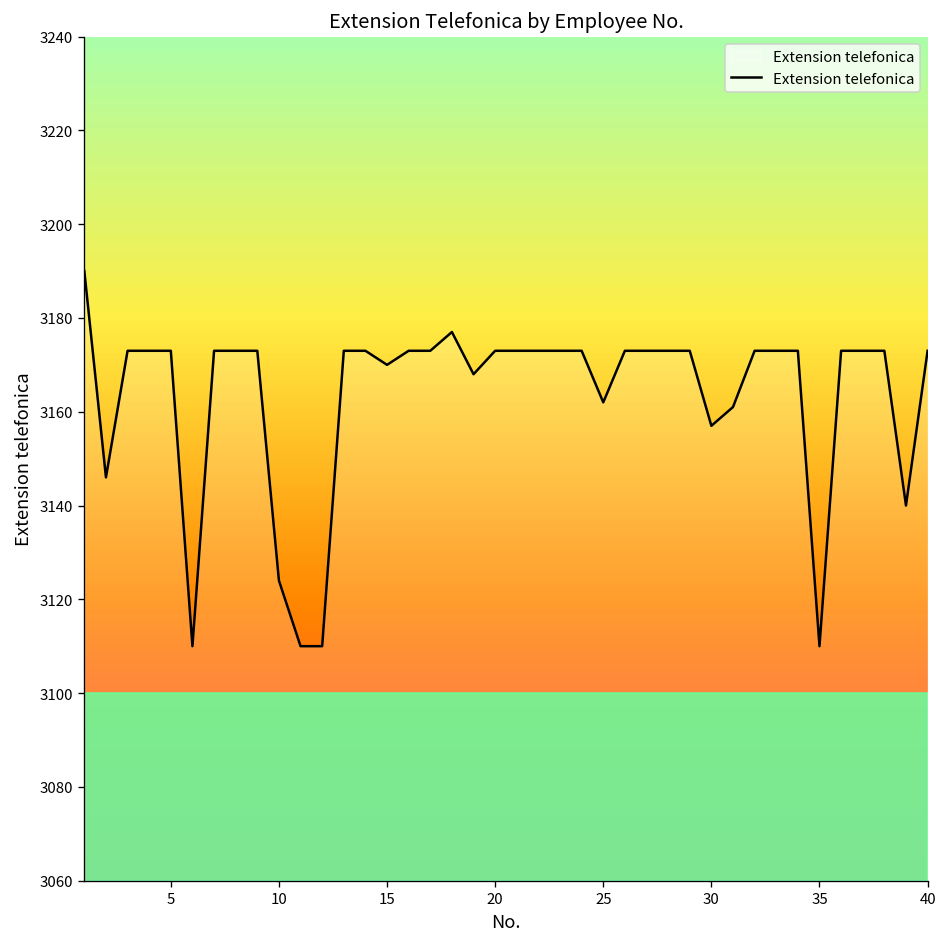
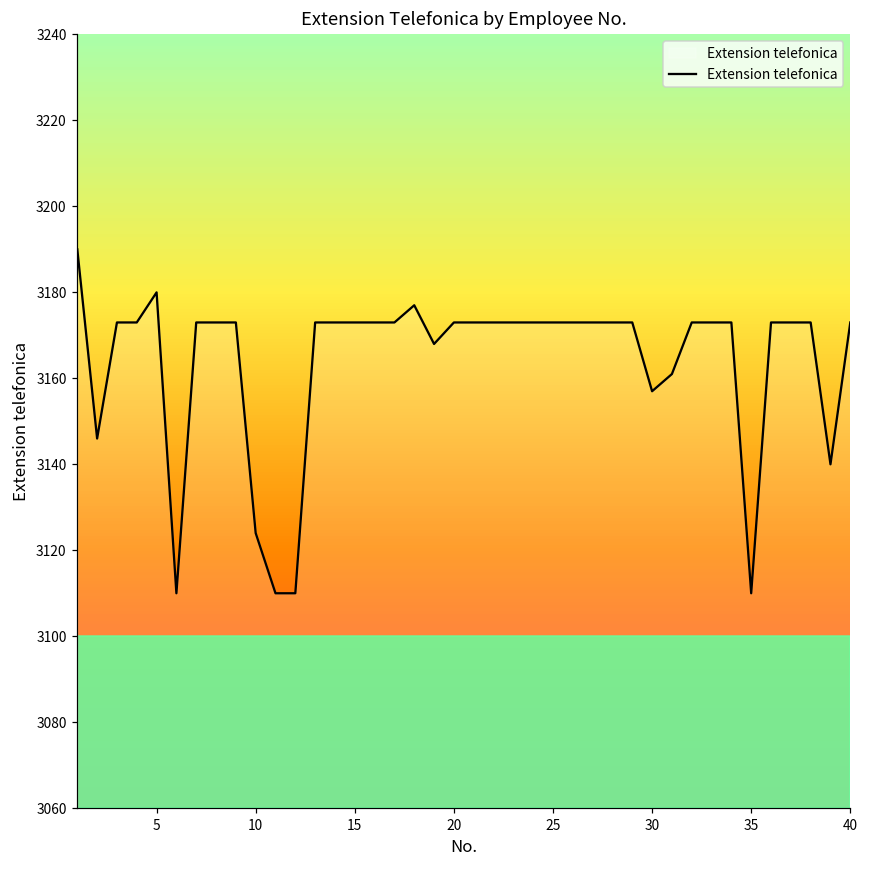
5: 3173 -> 3180
15: 3170 -> 3173
25: 3162 -> 3173
